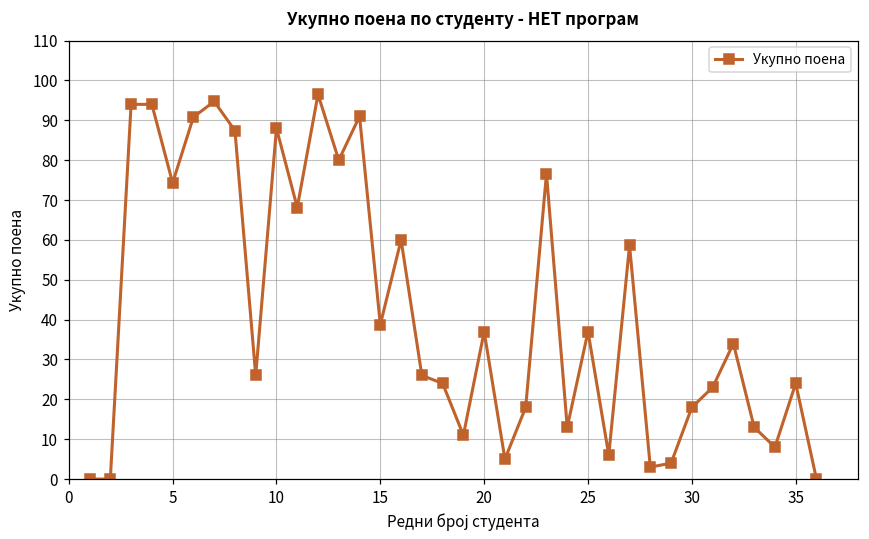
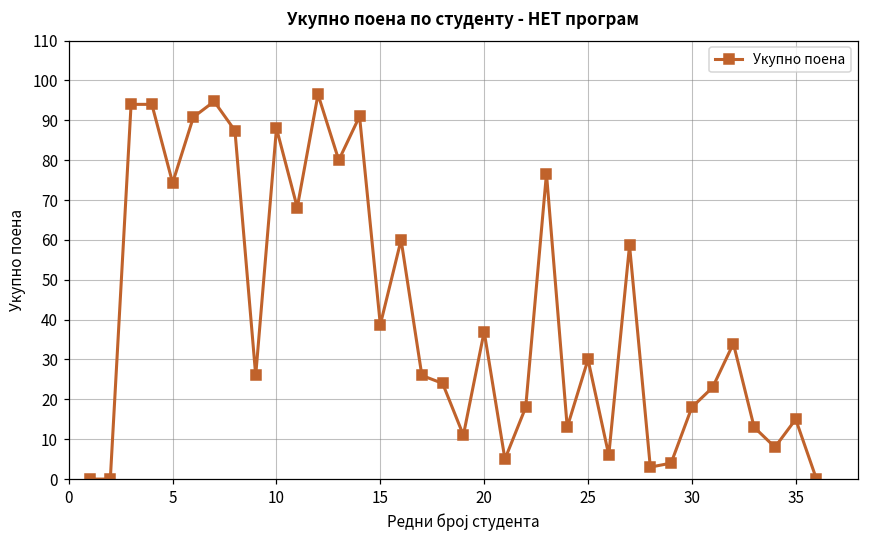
25: 37 -> 30
35: 24 -> 15
